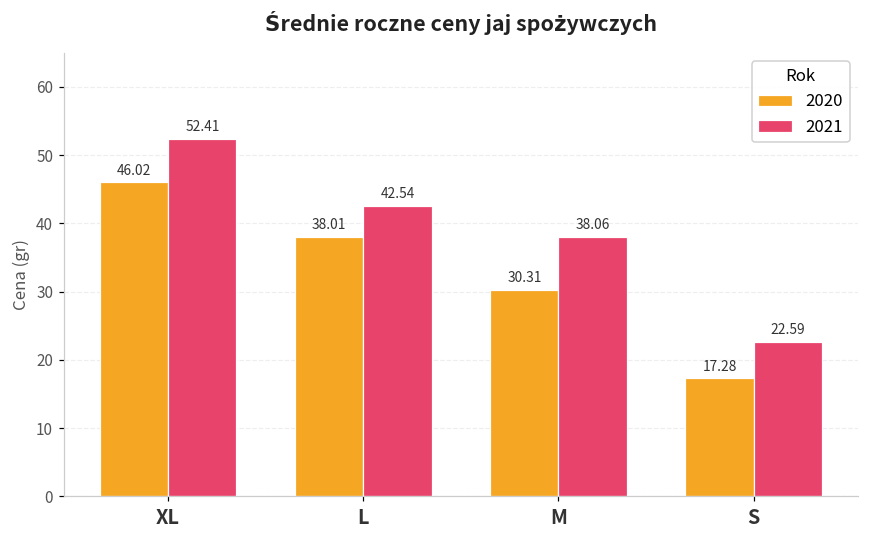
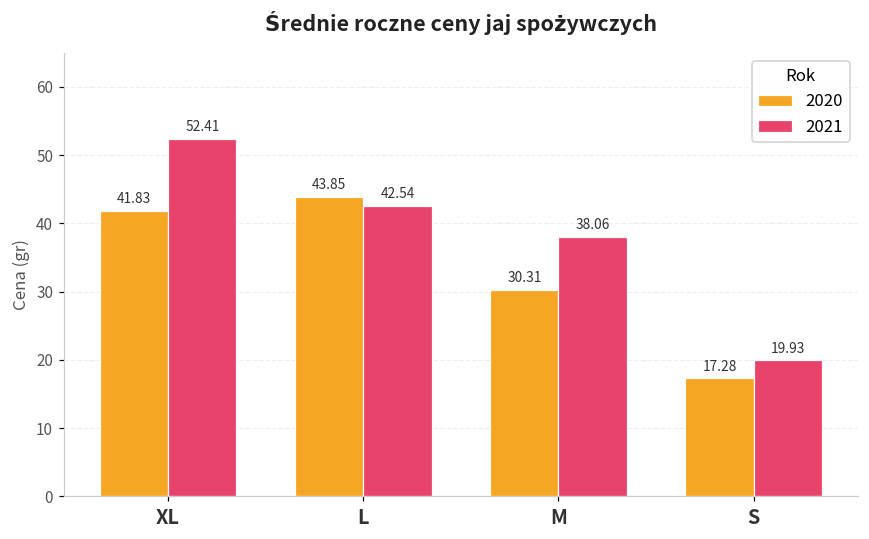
2020, XL: 46.02 -> 41.83
2020, L: 38.01 -> 43.85
2021, S: 22.59 -> 19.93
